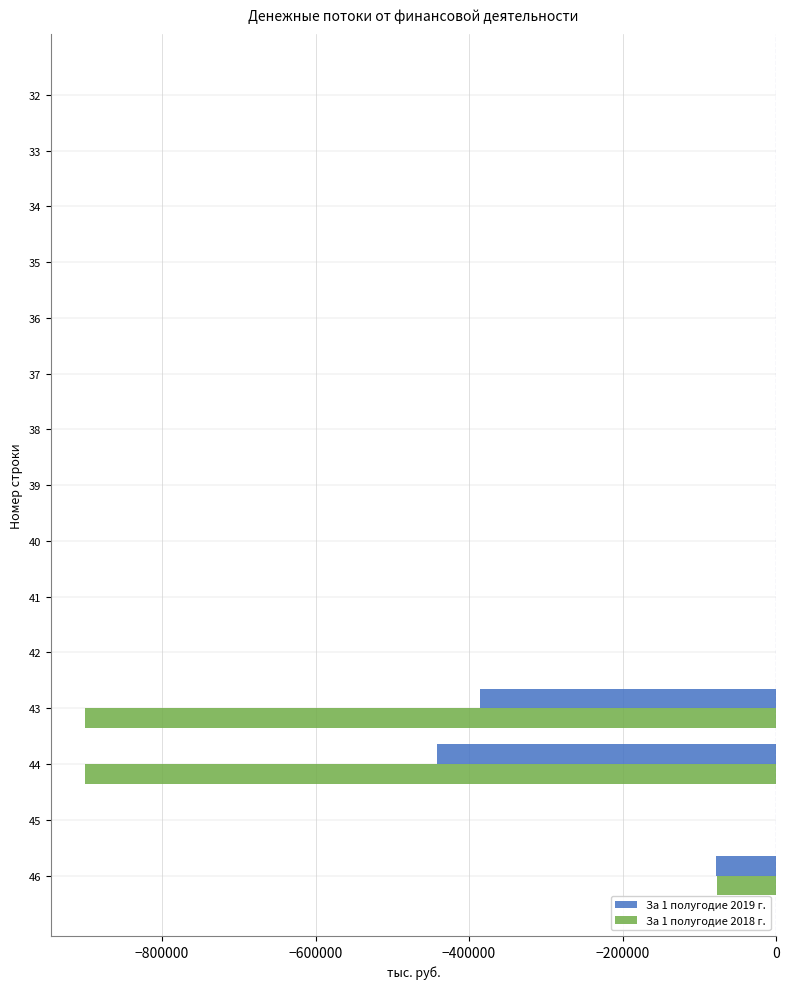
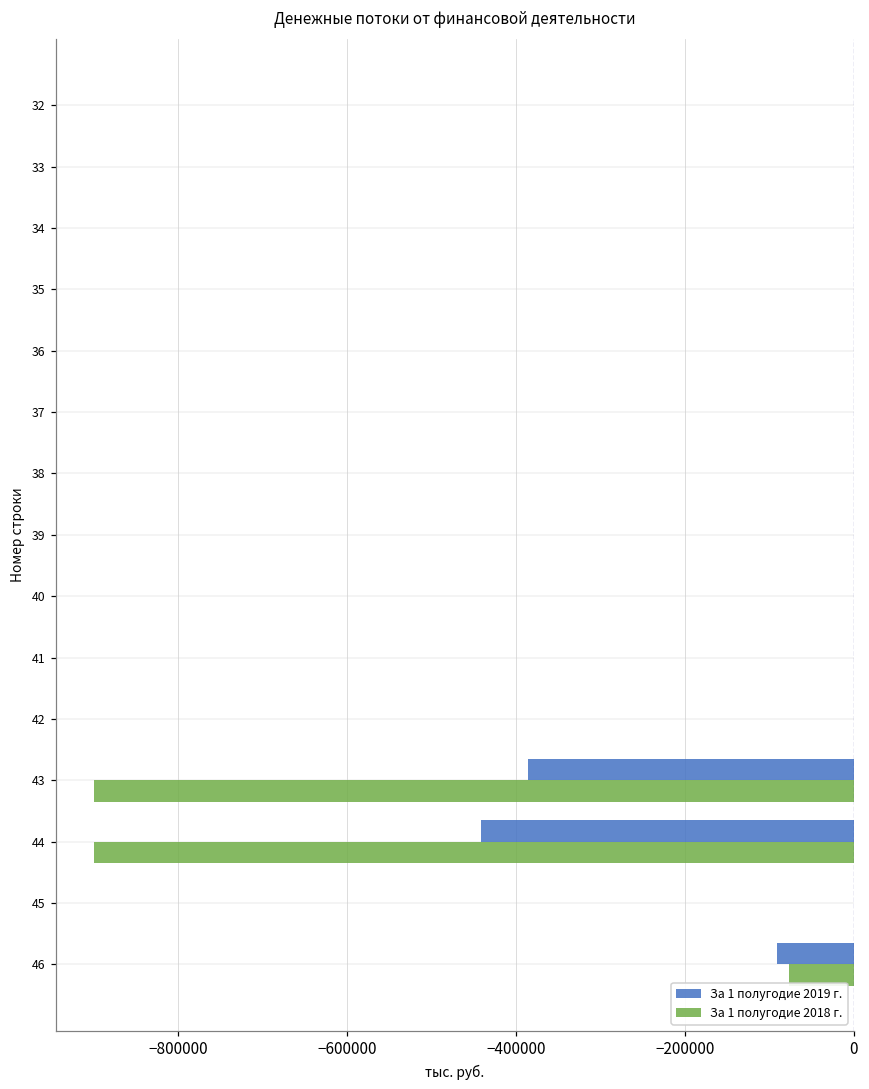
За 1 полугодие 2019 г., 46: -80000 -> -90000
